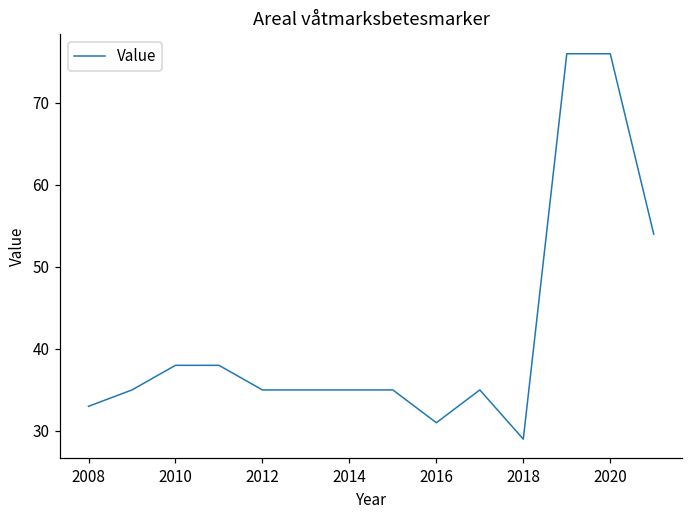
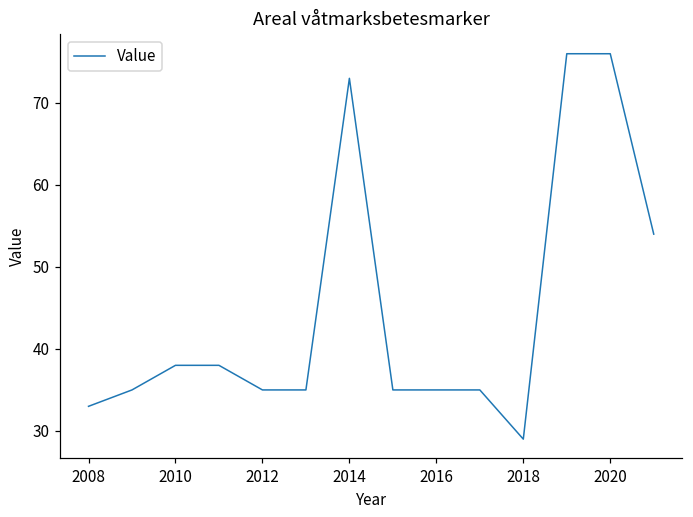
2014: 35 -> 73
2016: 31 -> 35
